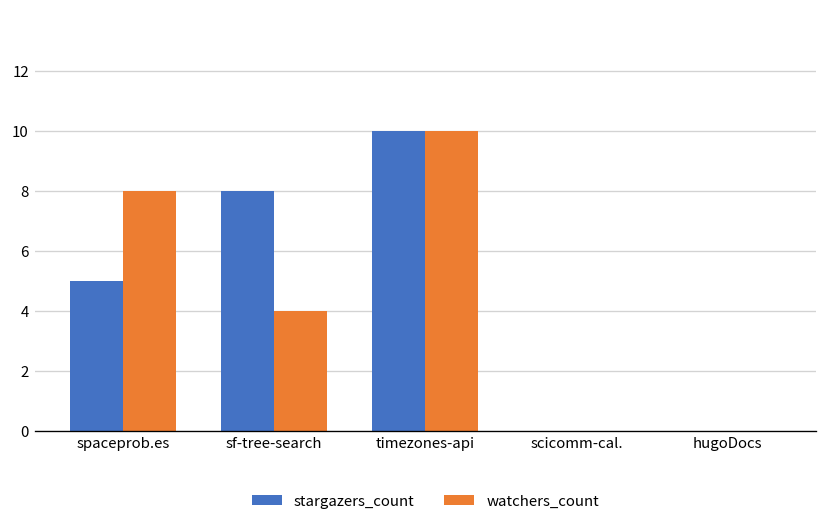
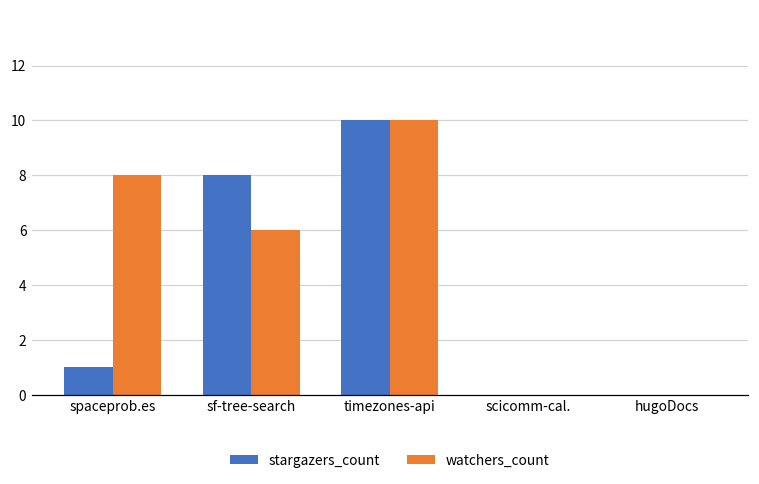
stargazers_count, spaceprob.es: 5 -> 1
watchers_count, sf-tree-search: 4 -> 6
